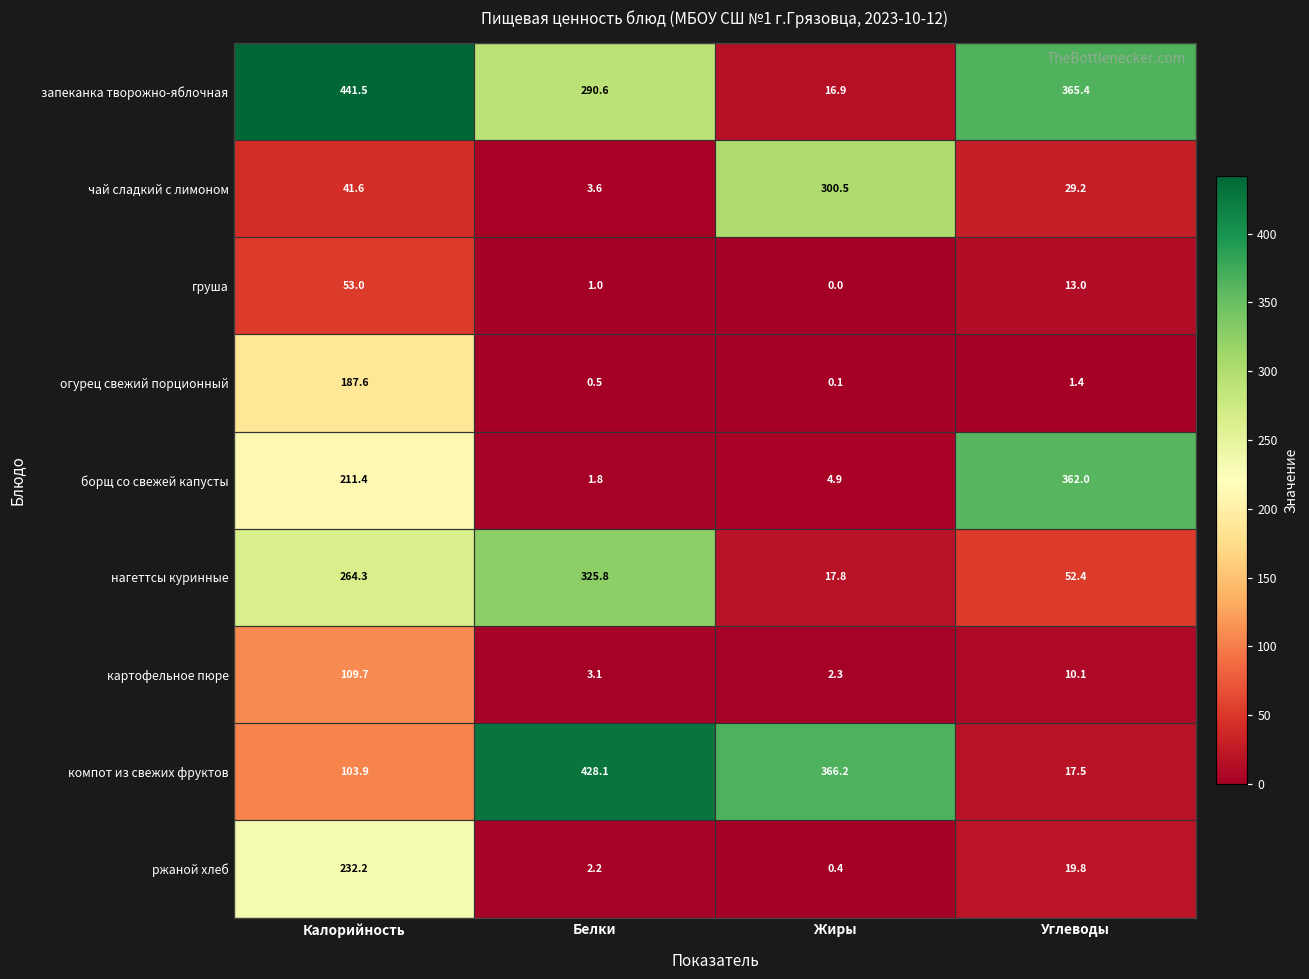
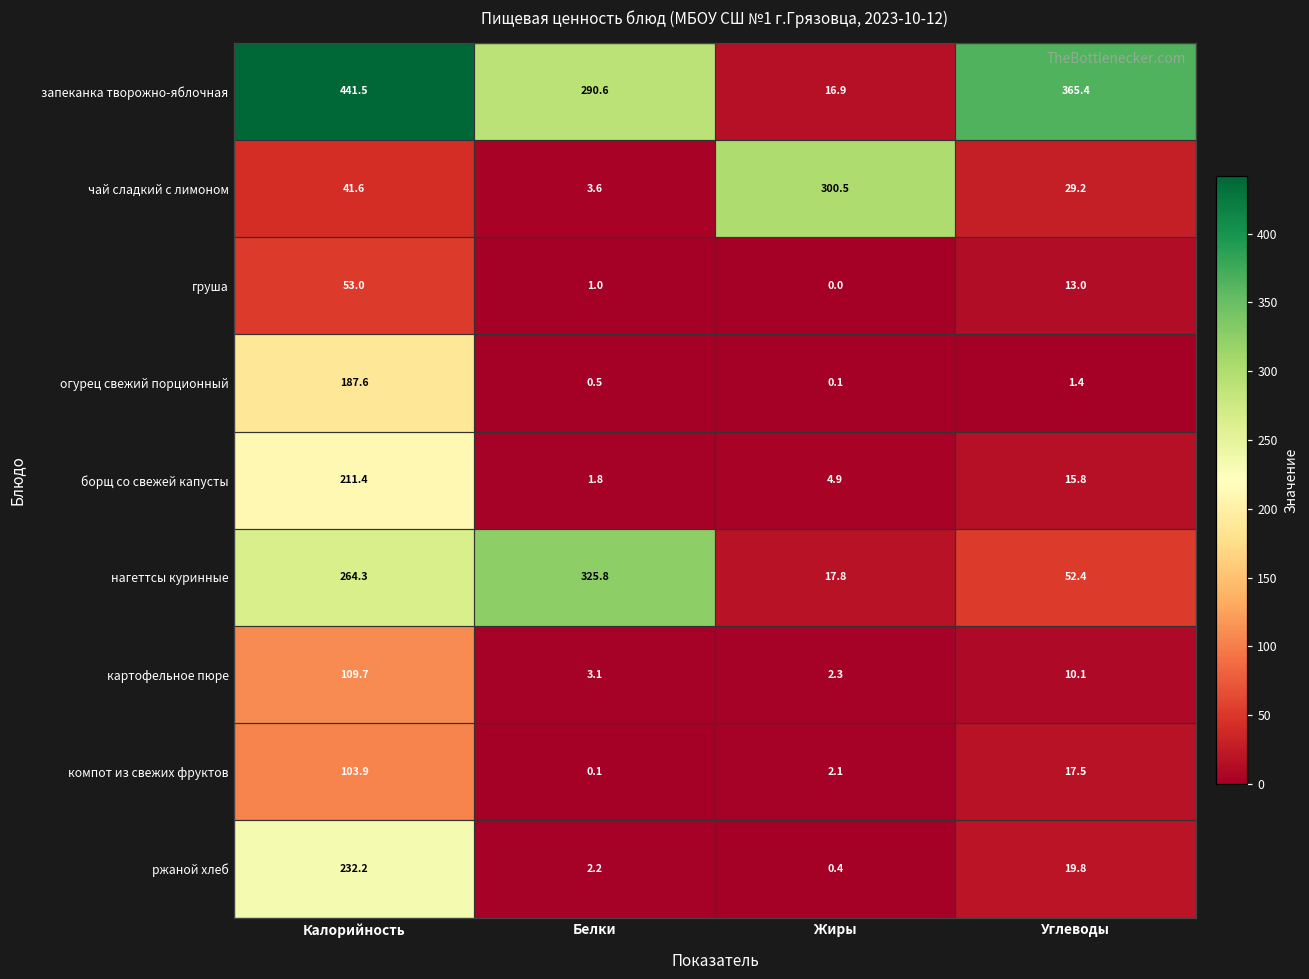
борщ со свежей капусты, Углеводы: 362.0 -> 15.8
компот из свежих фруктов, Белки: 428.1 -> 0.1
компот из свежих фруктов, Жиры: 366.2 -> 2.1
